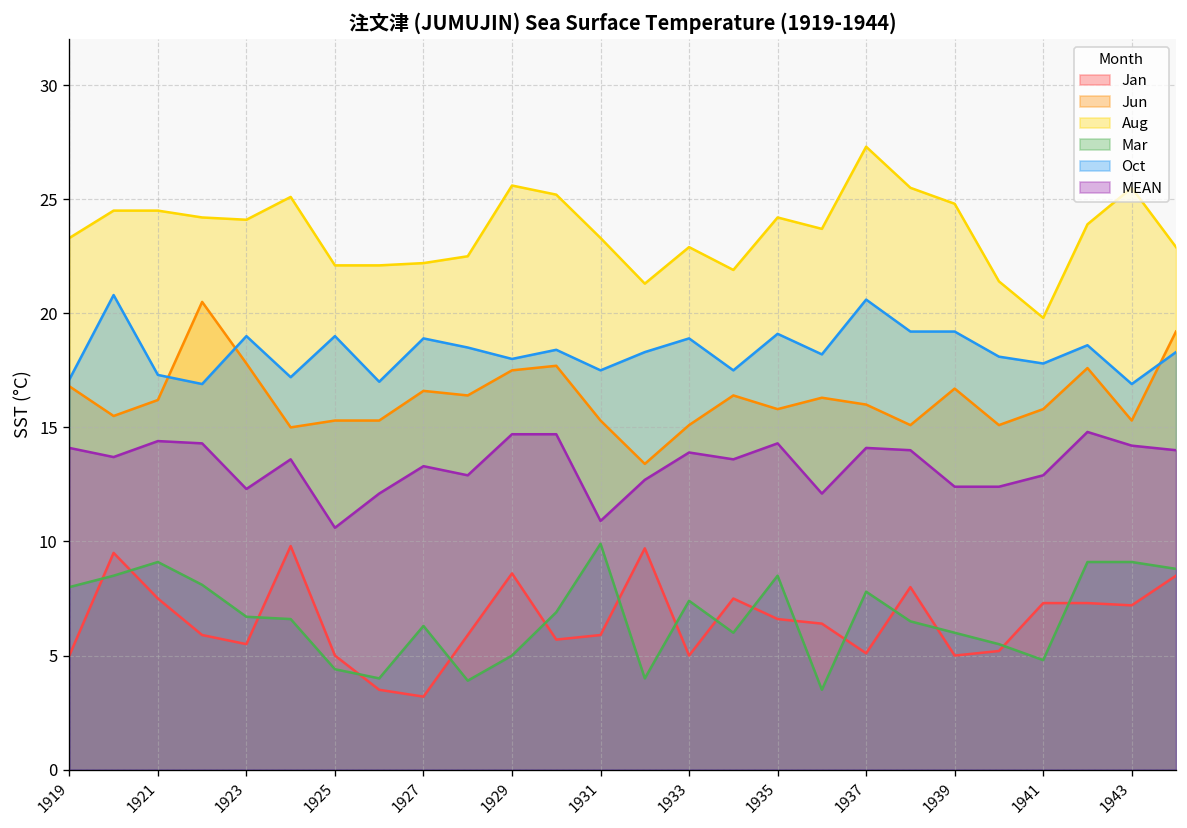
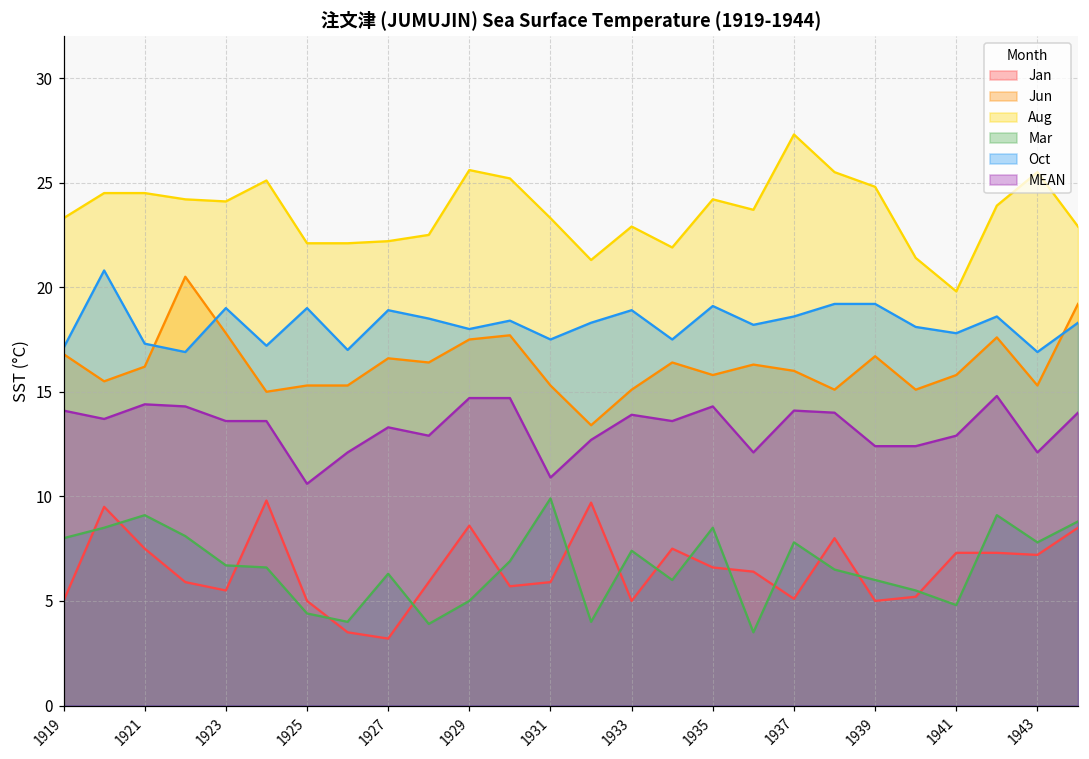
MEAN, 1923: 12.3 -> 13.6
Oct, 1937: 20.6 -> 18.6
Mar, 1943: 9.1 -> 7.8
MEAN, 1943: 14.2 -> 12.1
